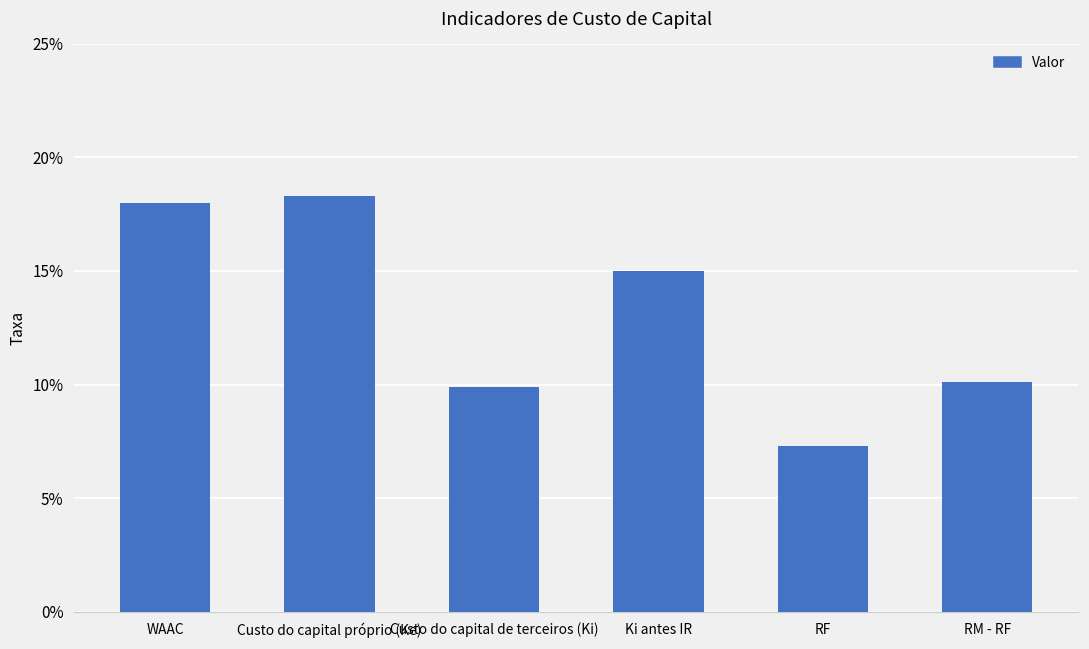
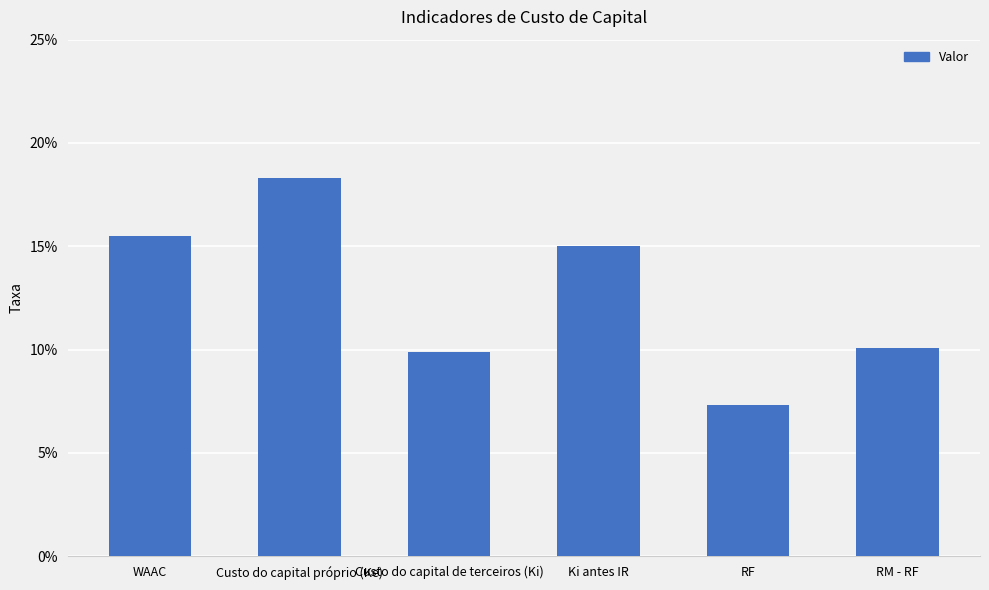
WAAC: 18.0% -> 15.5%
